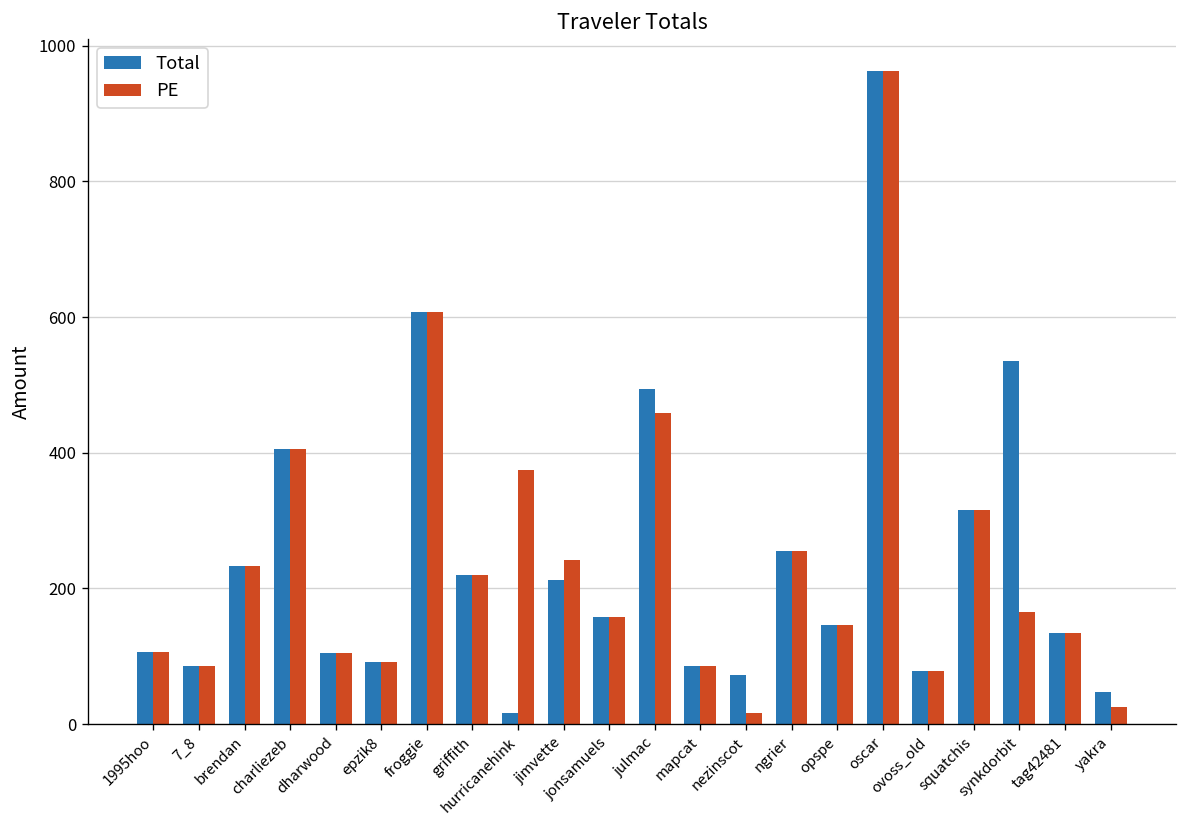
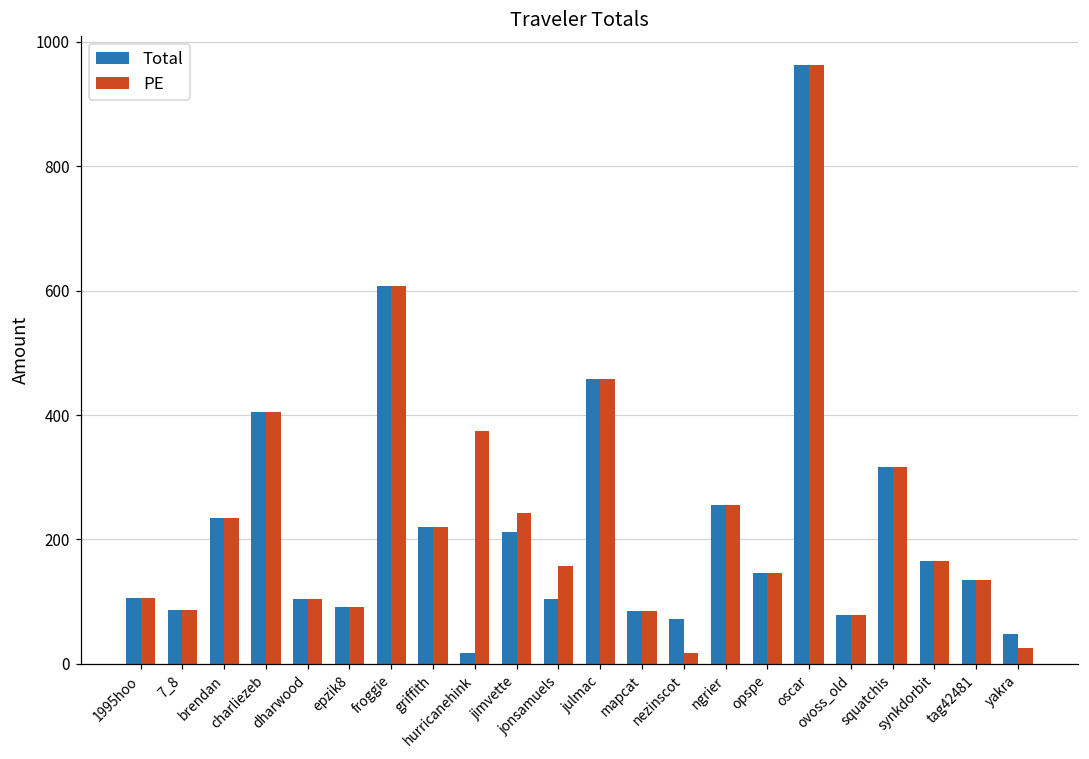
Total, jonsamuels: 160 -> 100
Total, julmac: 490 -> 460
Total, synkdorbit: 540 -> 170
